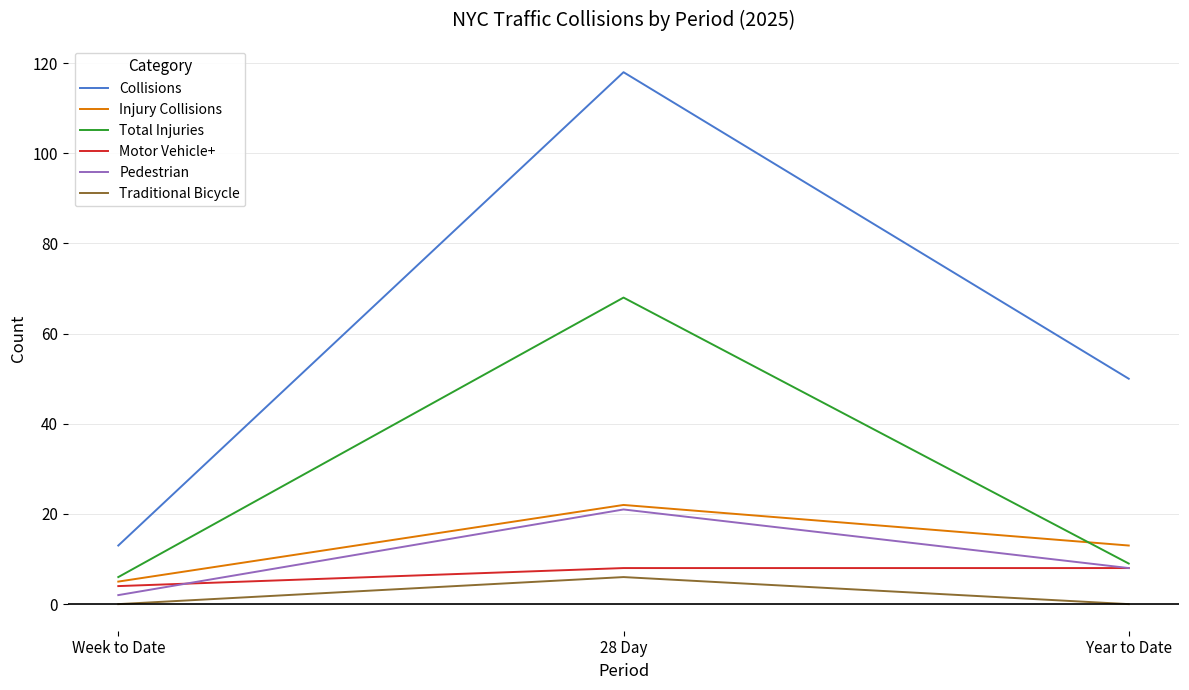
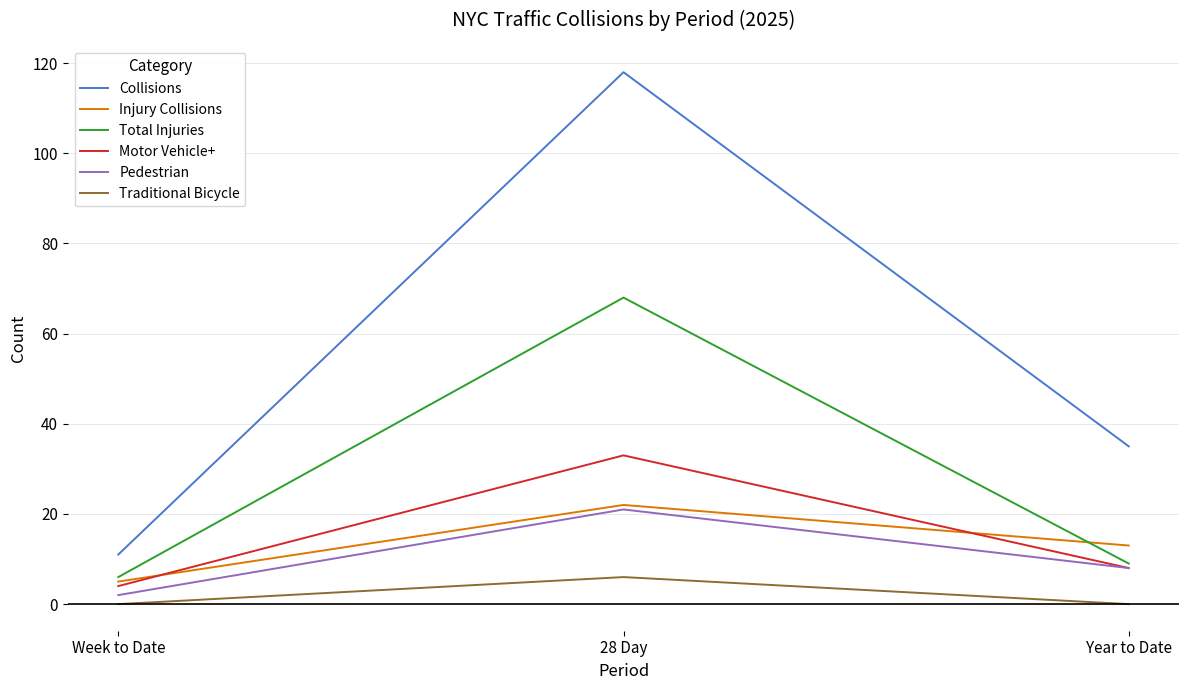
Collisions, Week to Date: 13 -> 11
Motor Vehicle+, 28 Day: 8 -> 33
Collisions, Year to Date: 50 -> 35
